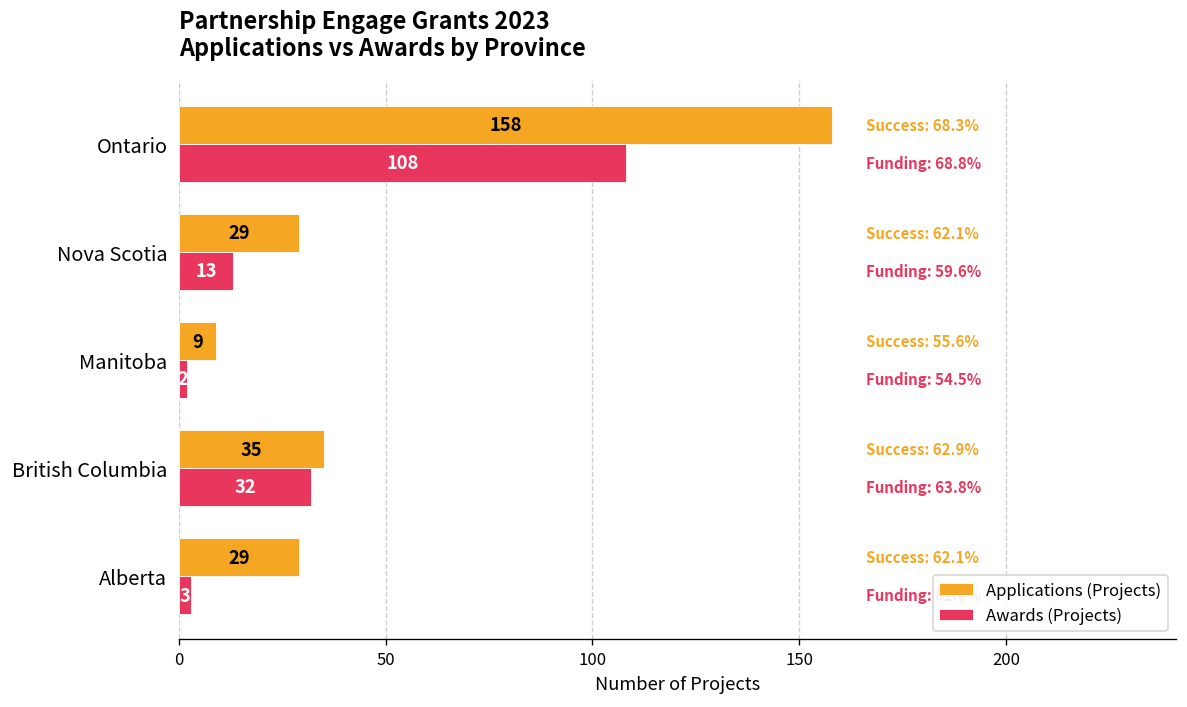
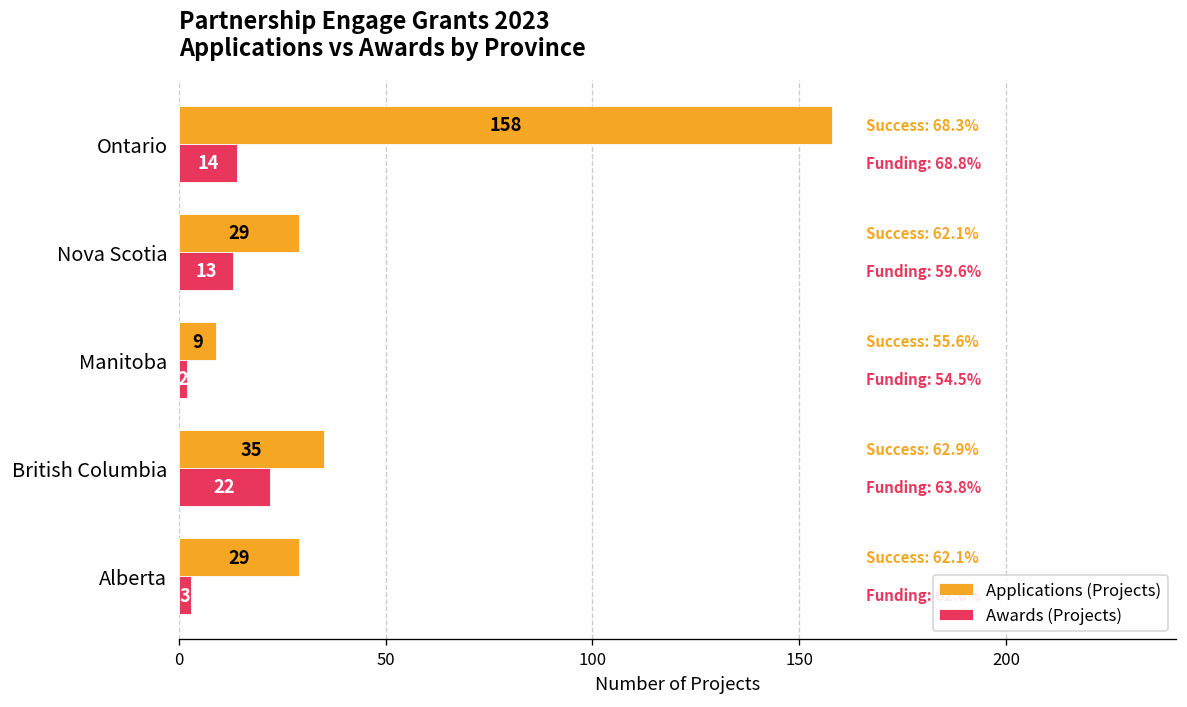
Awards (Projects), Ontario: 108 -> 14
Awards (Projects), British Columbia: 32 -> 22
